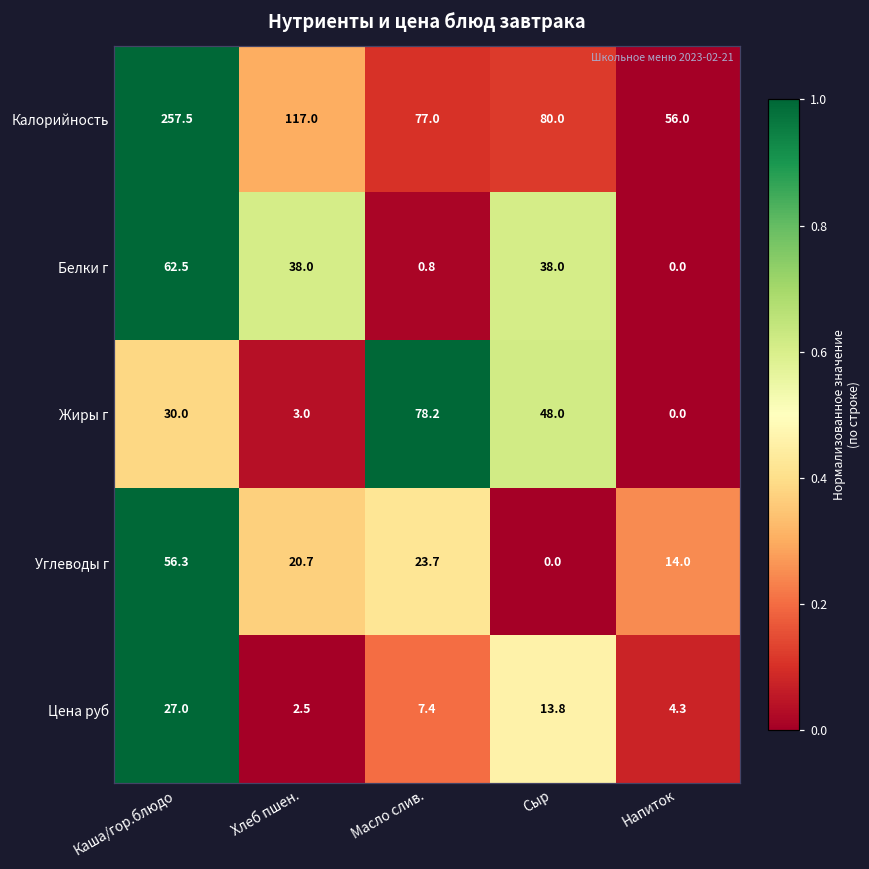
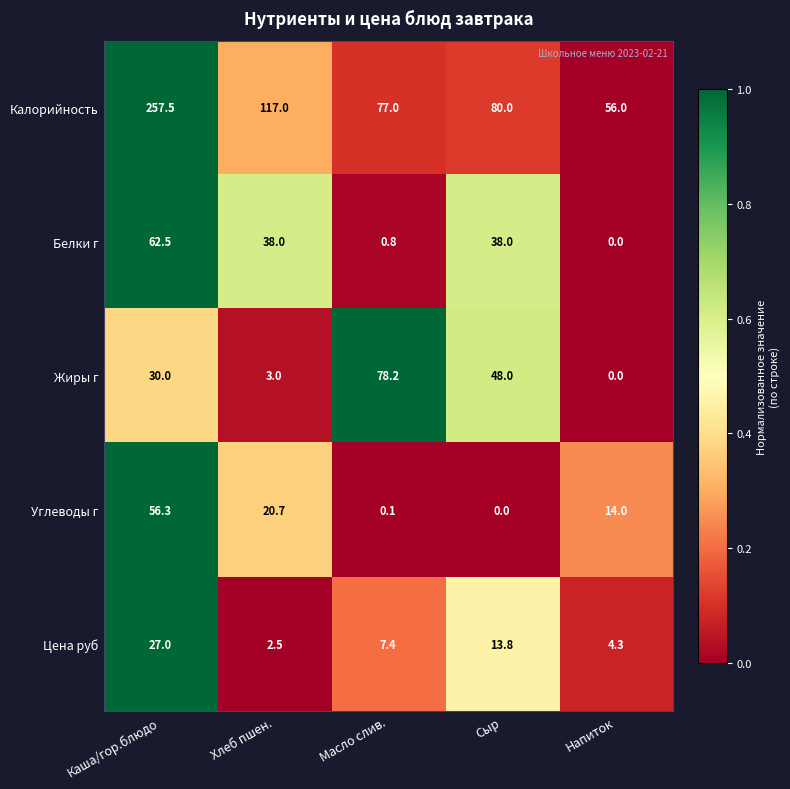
Углеводы г, Масло слив.: 23.7 -> 0.1
